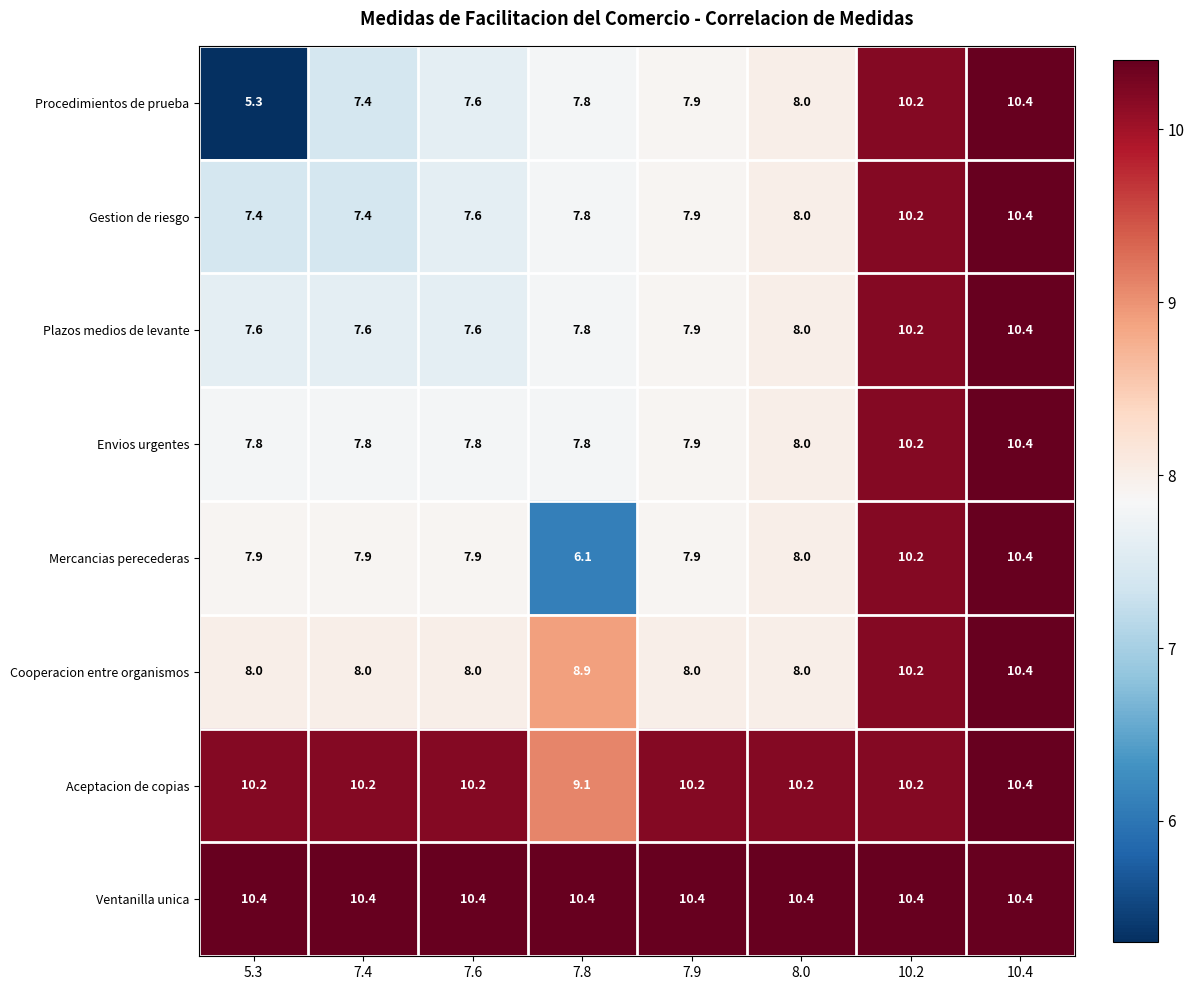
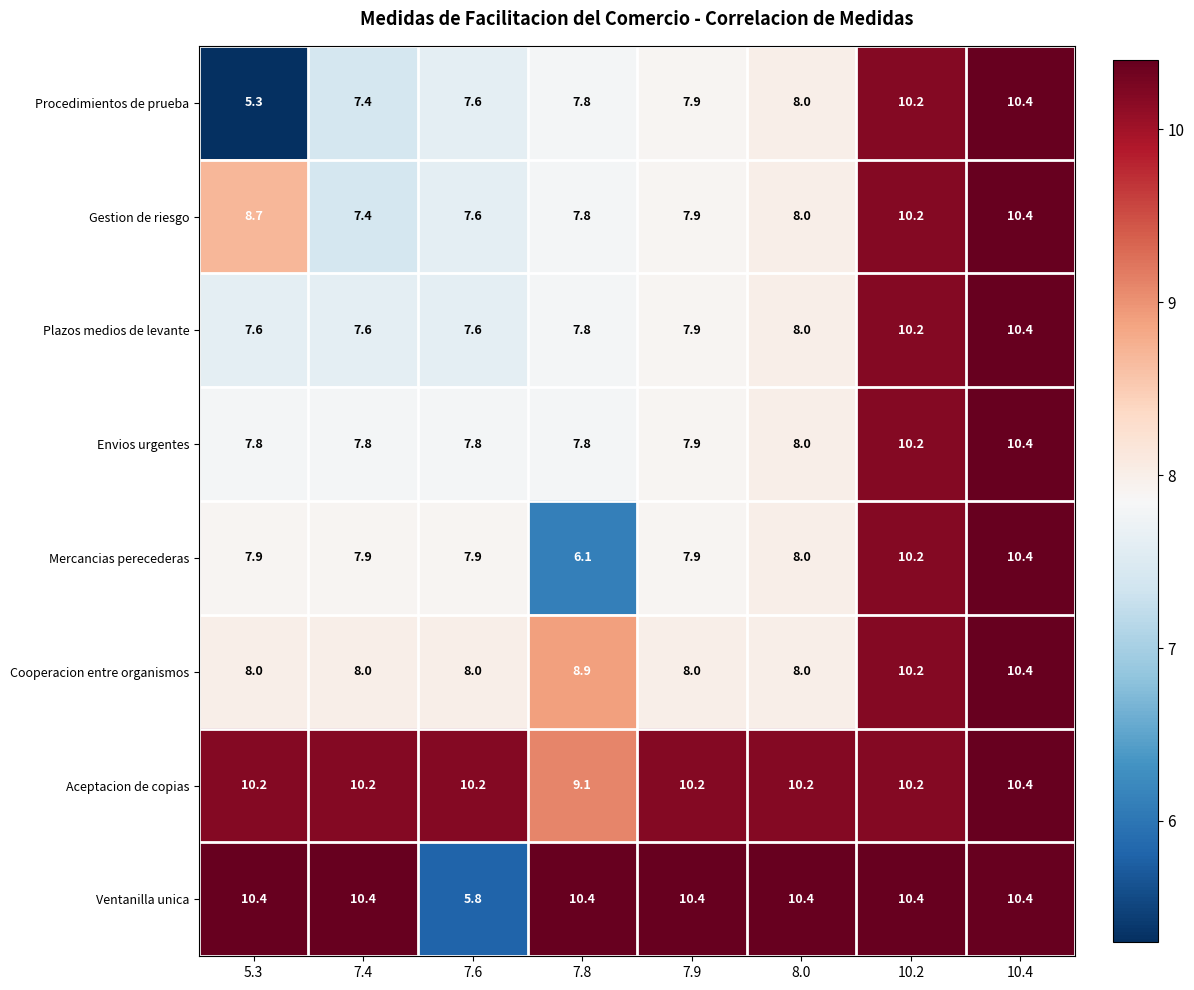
Gestion de riesgo, 5.3: 7.4 -> 8.7
Ventanilla unica, 7.6: 10.4 -> 5.8
